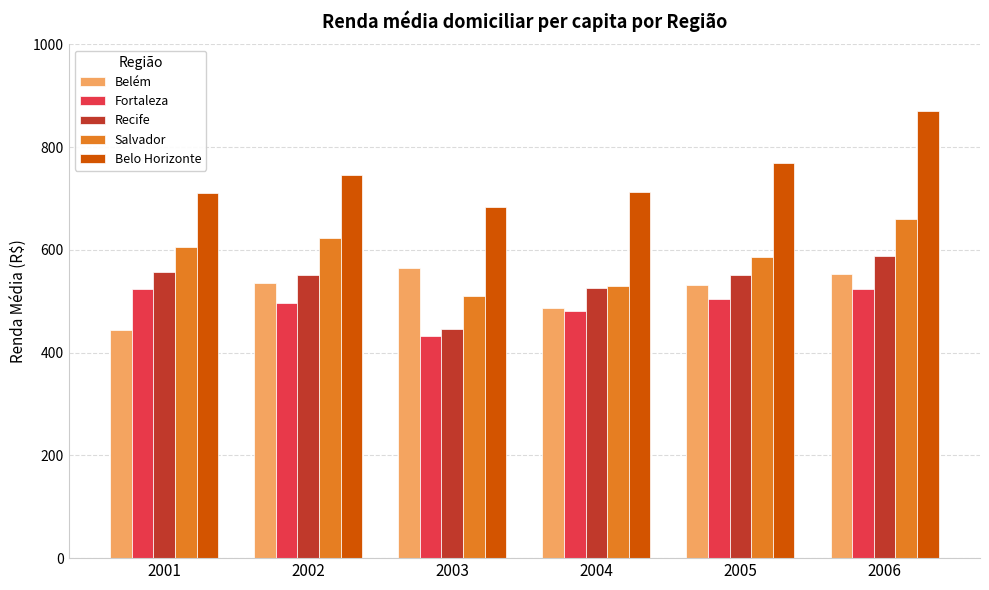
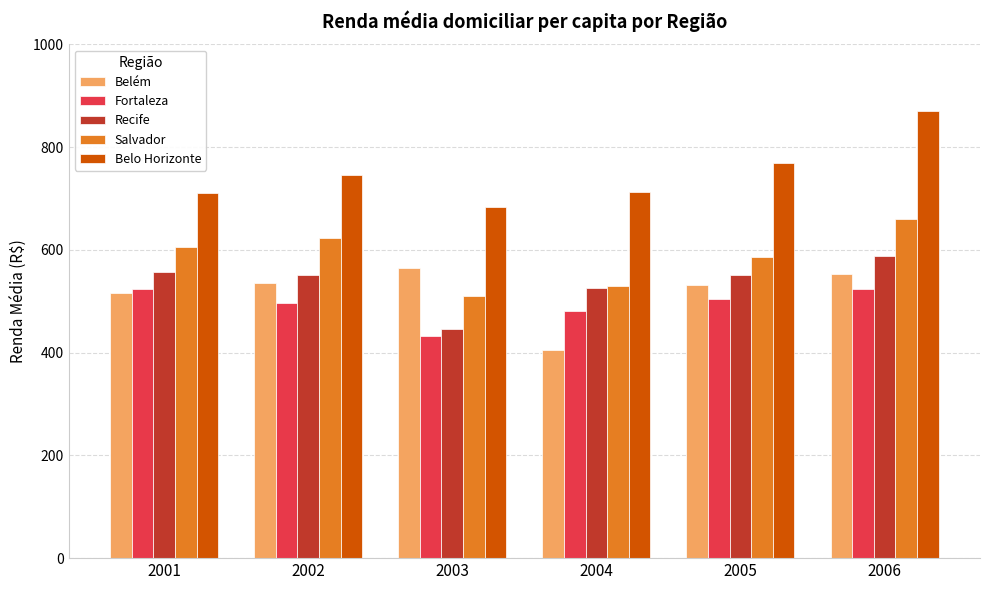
Belém, 2001: 440 -> 520
Belém, 2004: 490 -> 410
